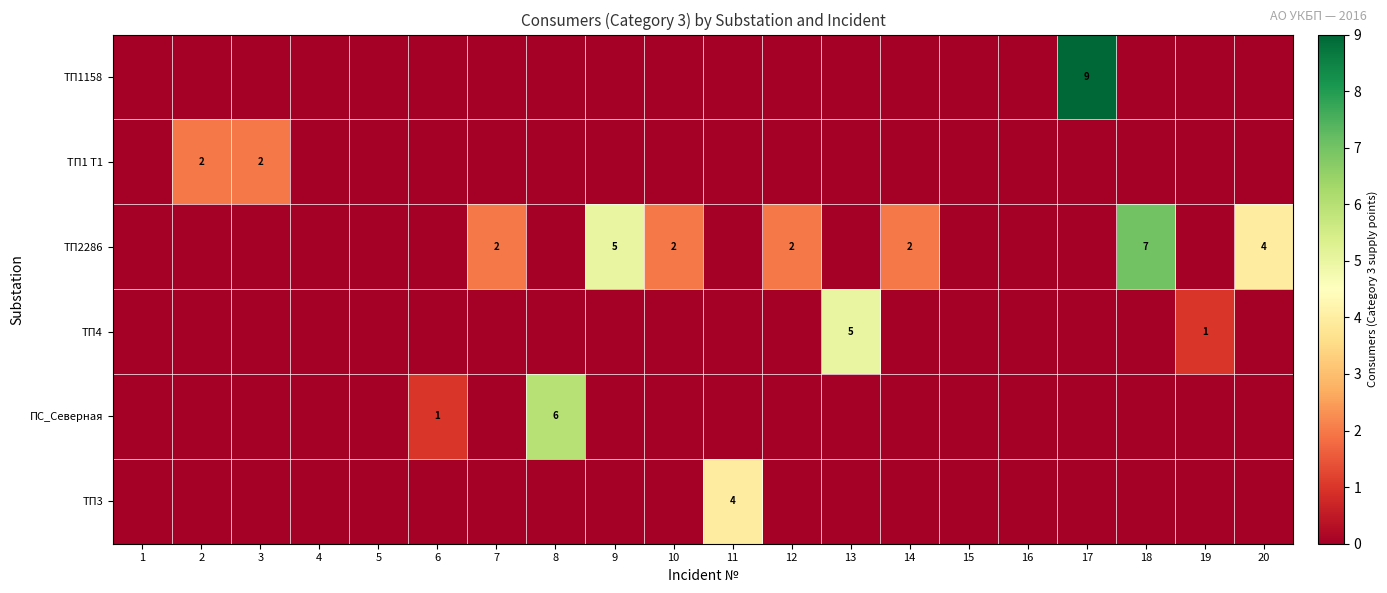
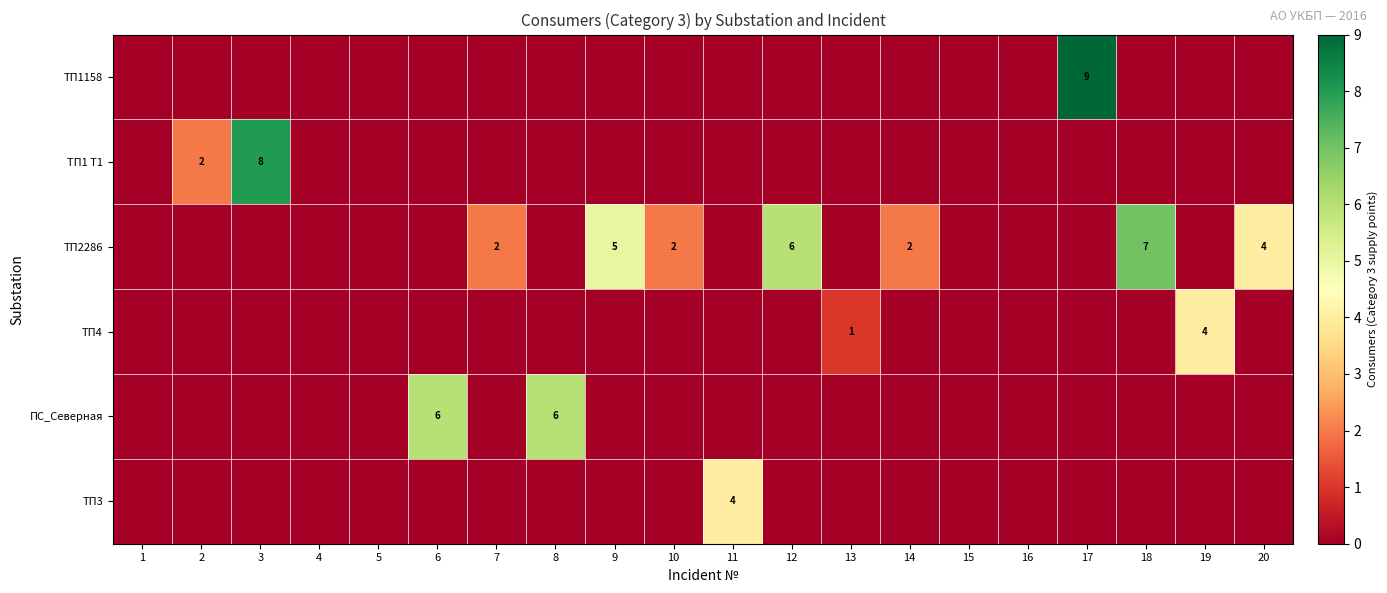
ТП1 Т1, 3: 2 -> 8
ТП2286, 12: 2 -> 6
ТП4, 13: 5 -> 1
ТП4, 19: 1 -> 4
ПС_Северная, 6: 1 -> 6
